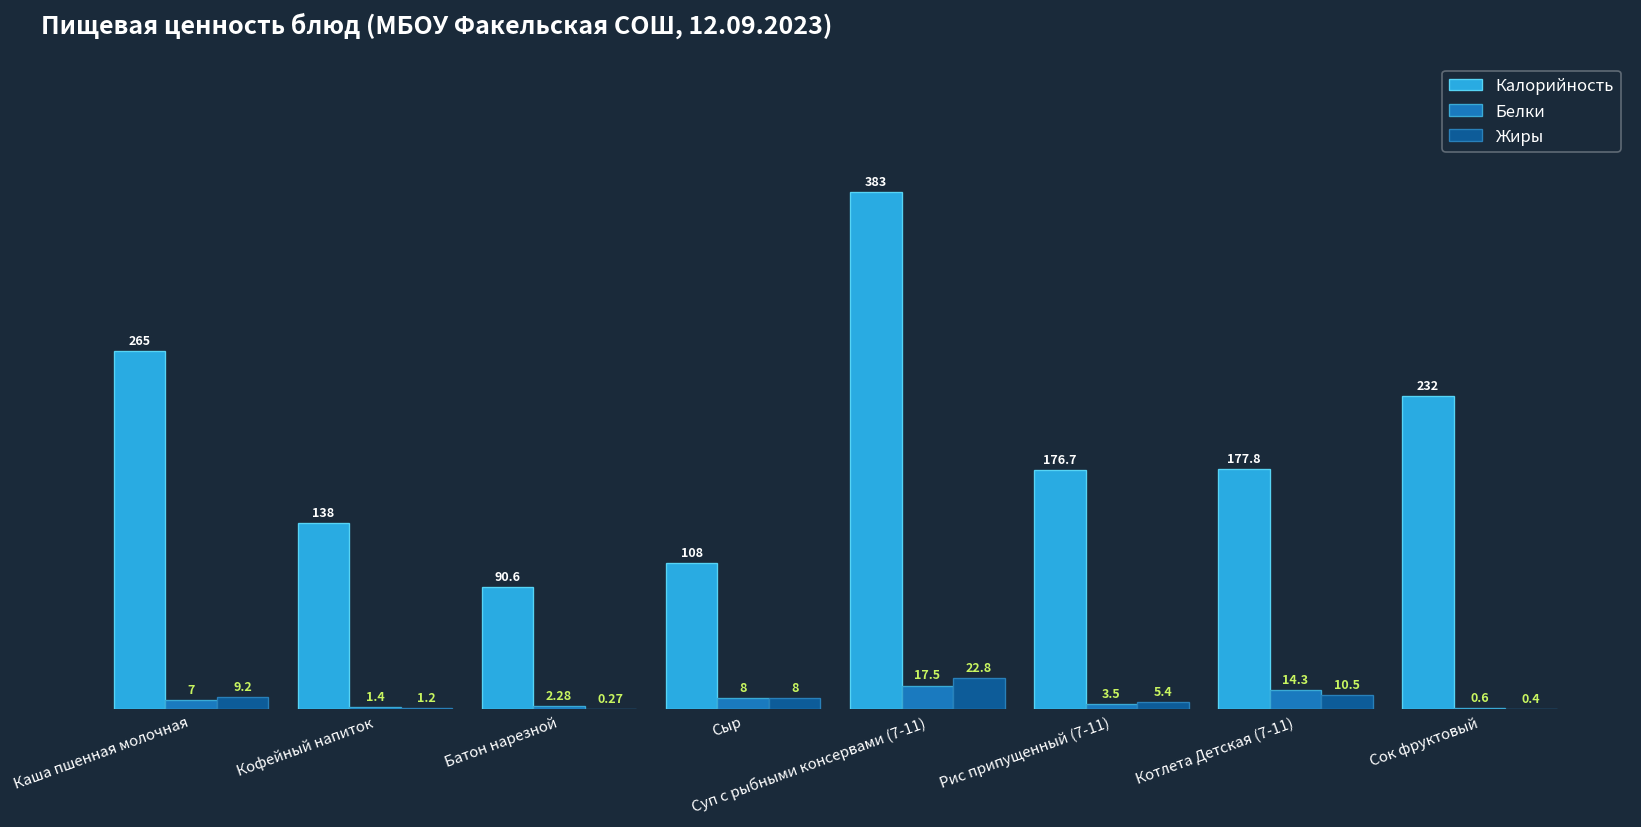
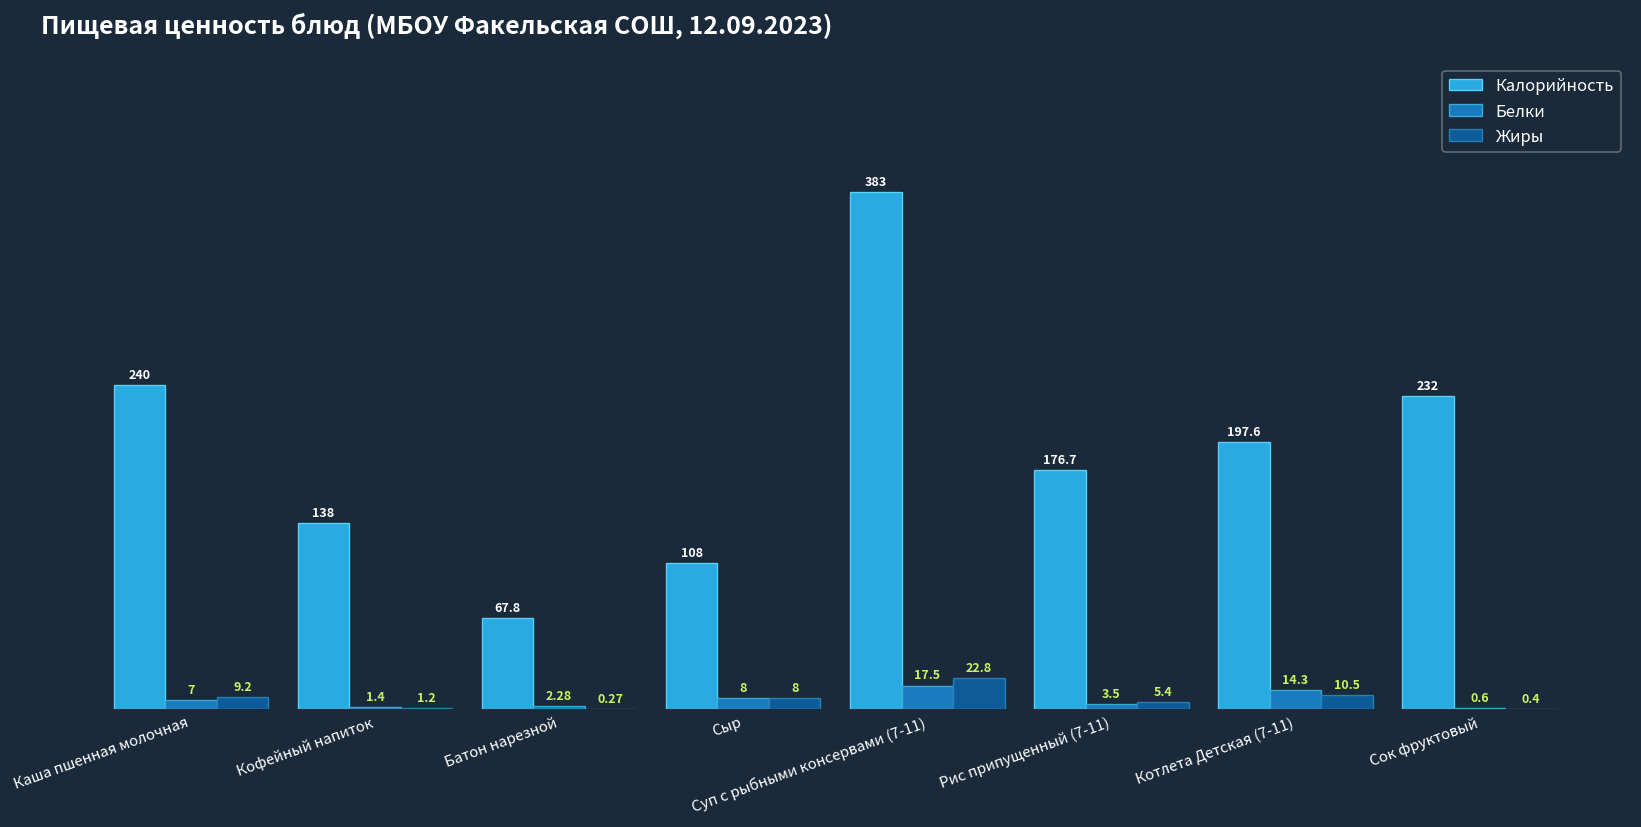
Калорийность, Каша пшенная молочная: 265 -> 240
Калорийность, Батон нарезной: 90.6 -> 67.8
Калорийность, Котлета Детская (7-11): 177.8 -> 197.6
